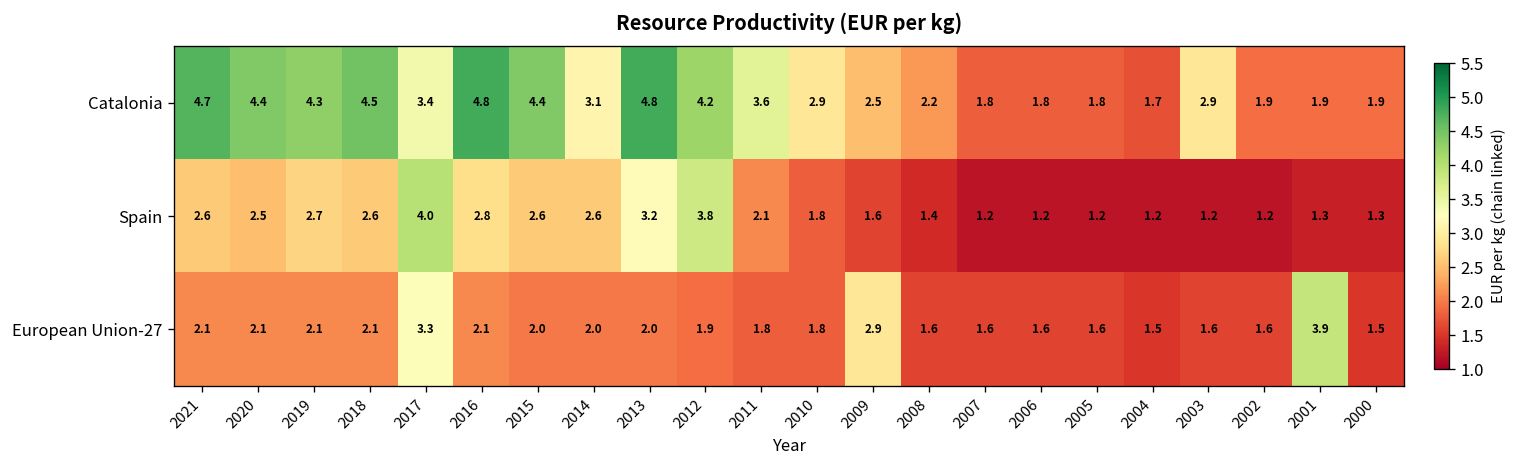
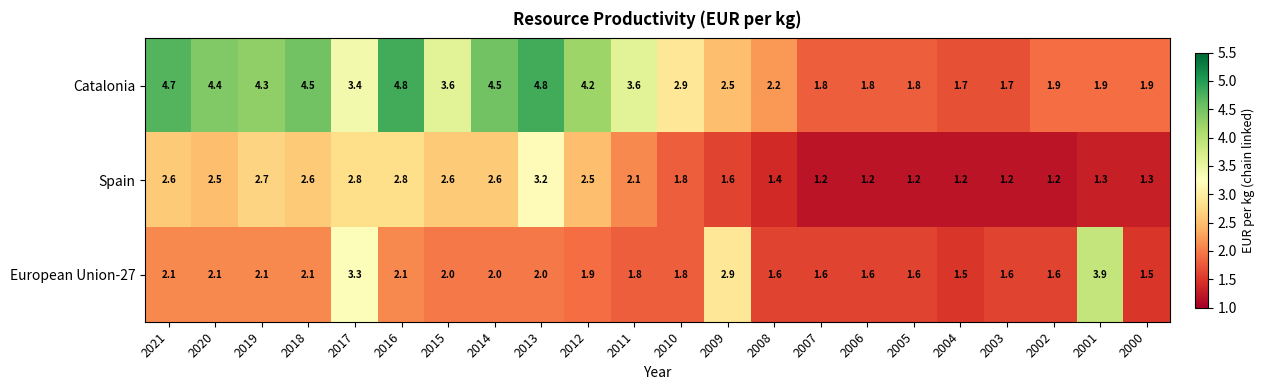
Catalonia, 2015: 4.4 -> 3.6
Catalonia, 2014: 3.1 -> 4.5
Catalonia, 2003: 2.9 -> 1.7
Spain, 2017: 4.0 -> 2.8
Spain, 2012: 3.8 -> 2.5
